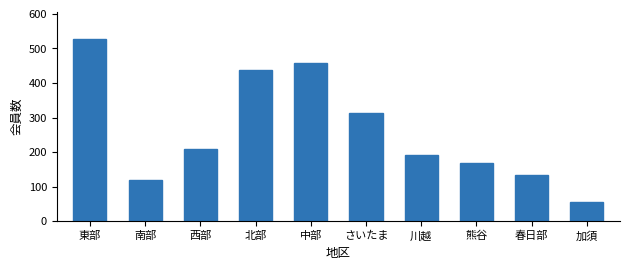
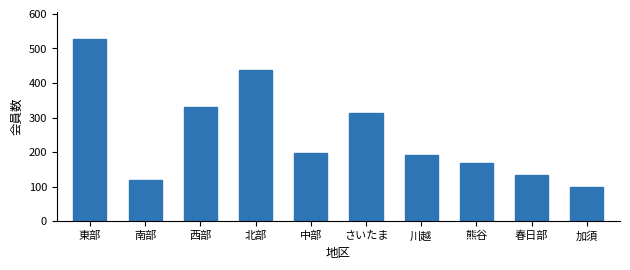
西部: 210 -> 330
中部: 460 -> 200
加須: 60 -> 100
